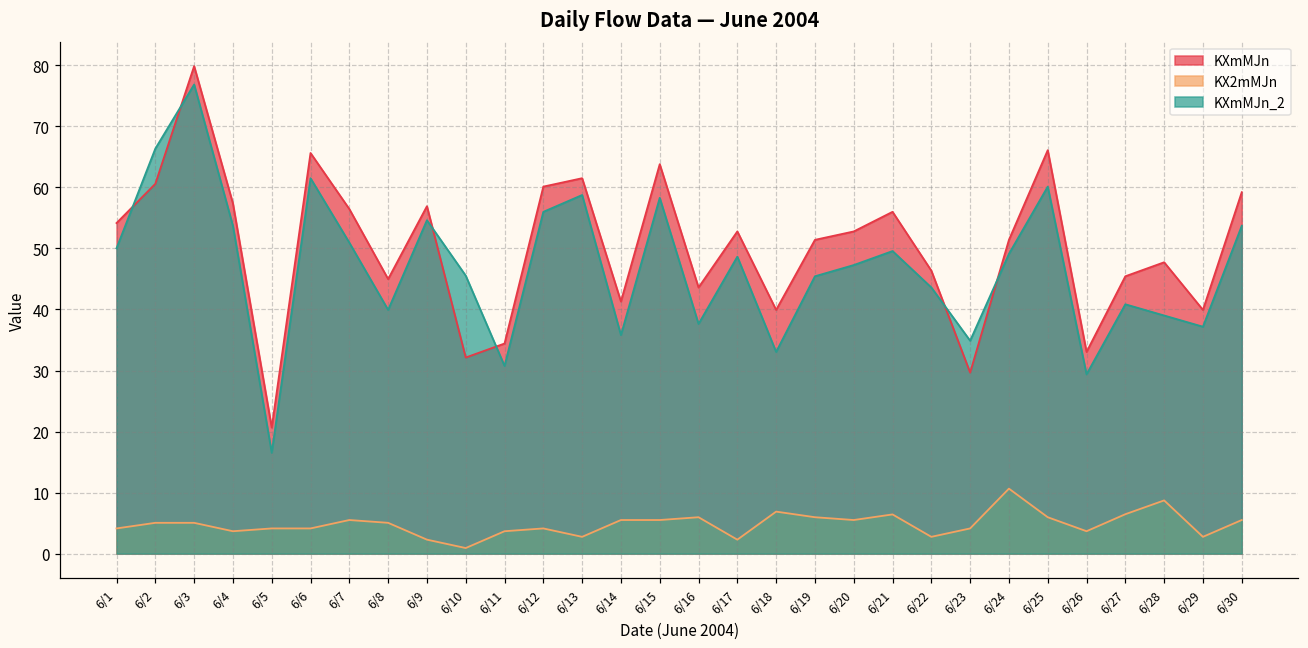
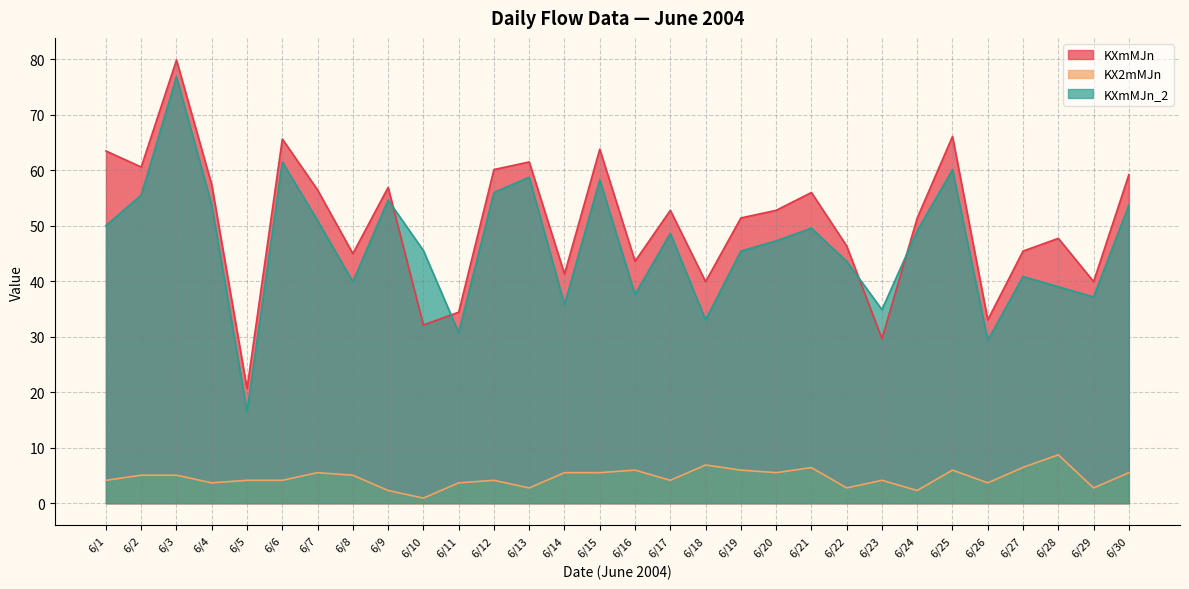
KXmMJn, 6/1: 54 -> 63
KXmMJn_2, 6/2: 66 -> 56
KX2mMJn, 6/17: 2 -> 4
KX2mMJn, 6/24: 11 -> 2
